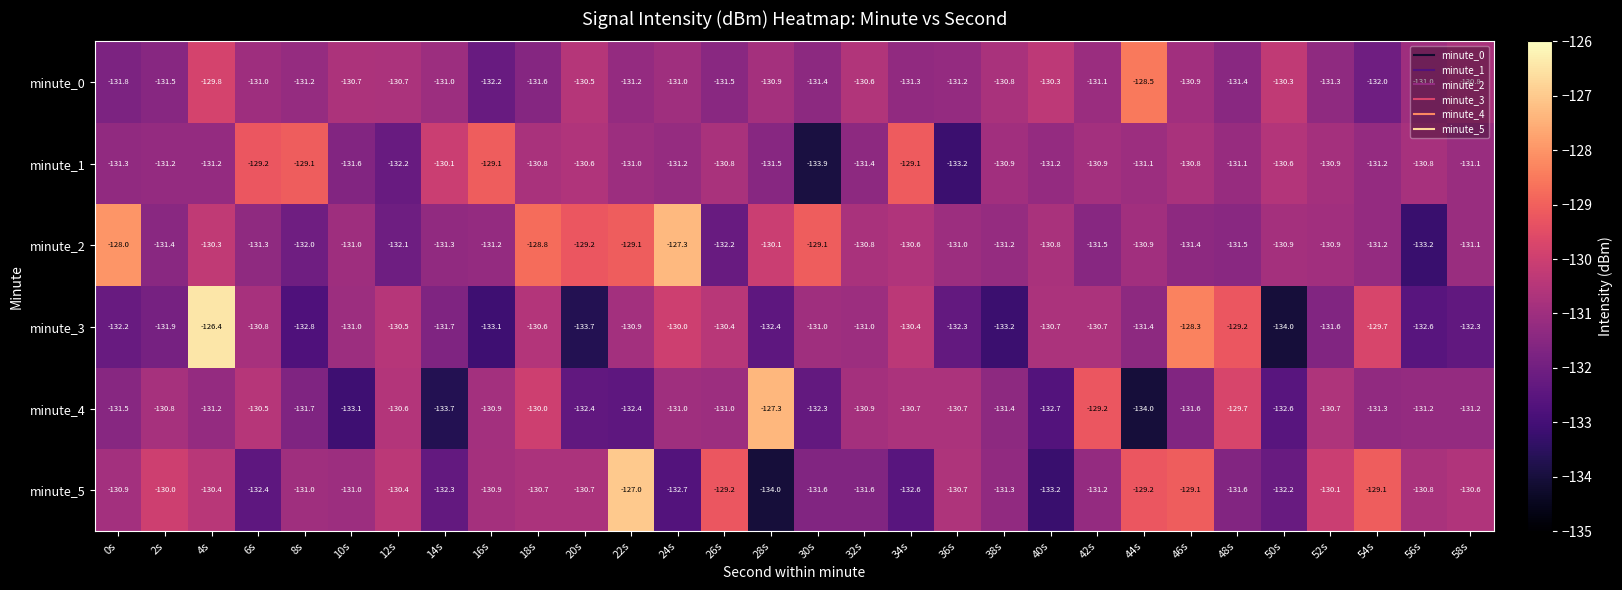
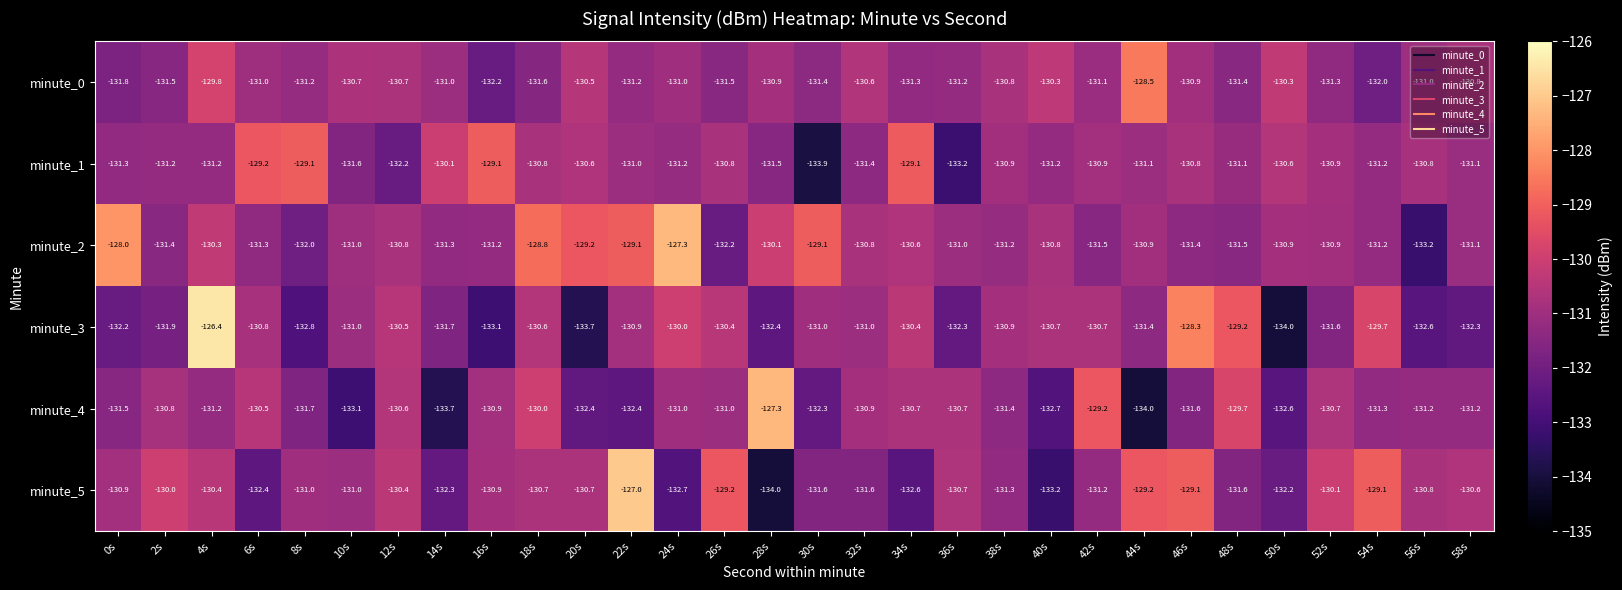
minute_2, 12s: -132.1 -> -130.8
minute_3, 38s: -133.2 -> -130.9
